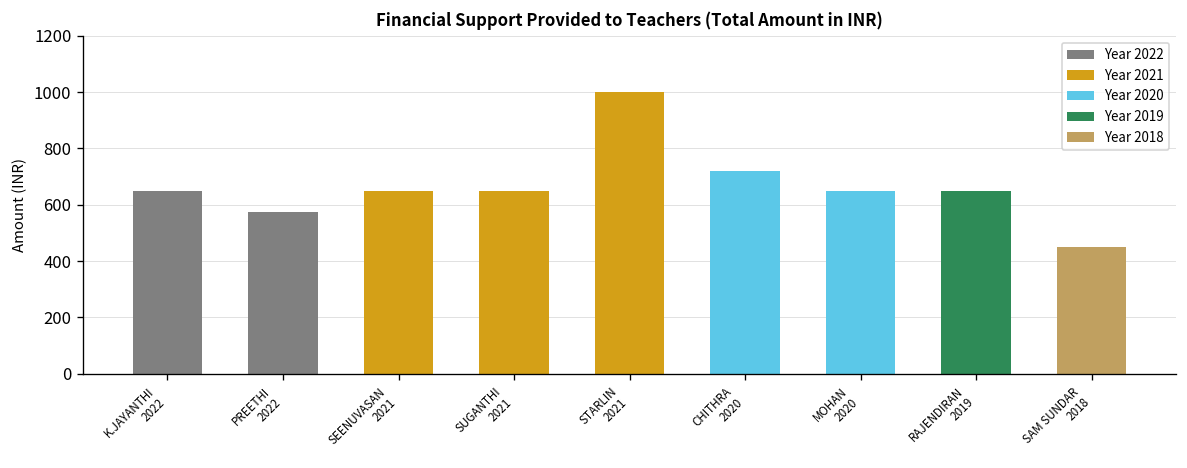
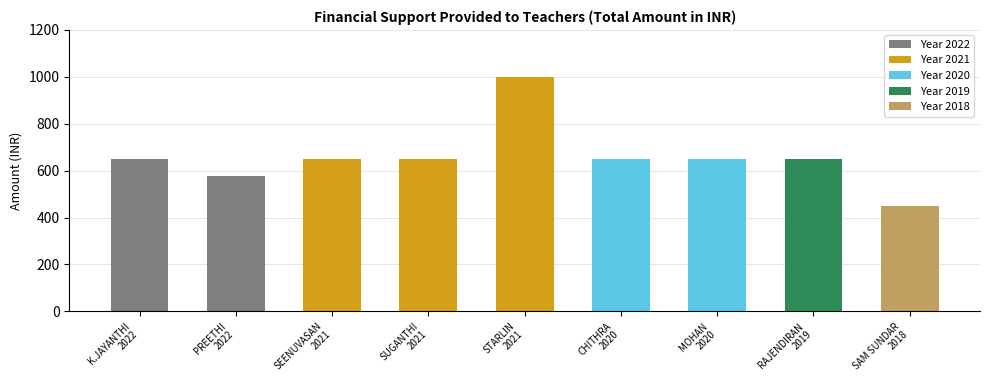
CHITHRA 2020: 720 -> 650
